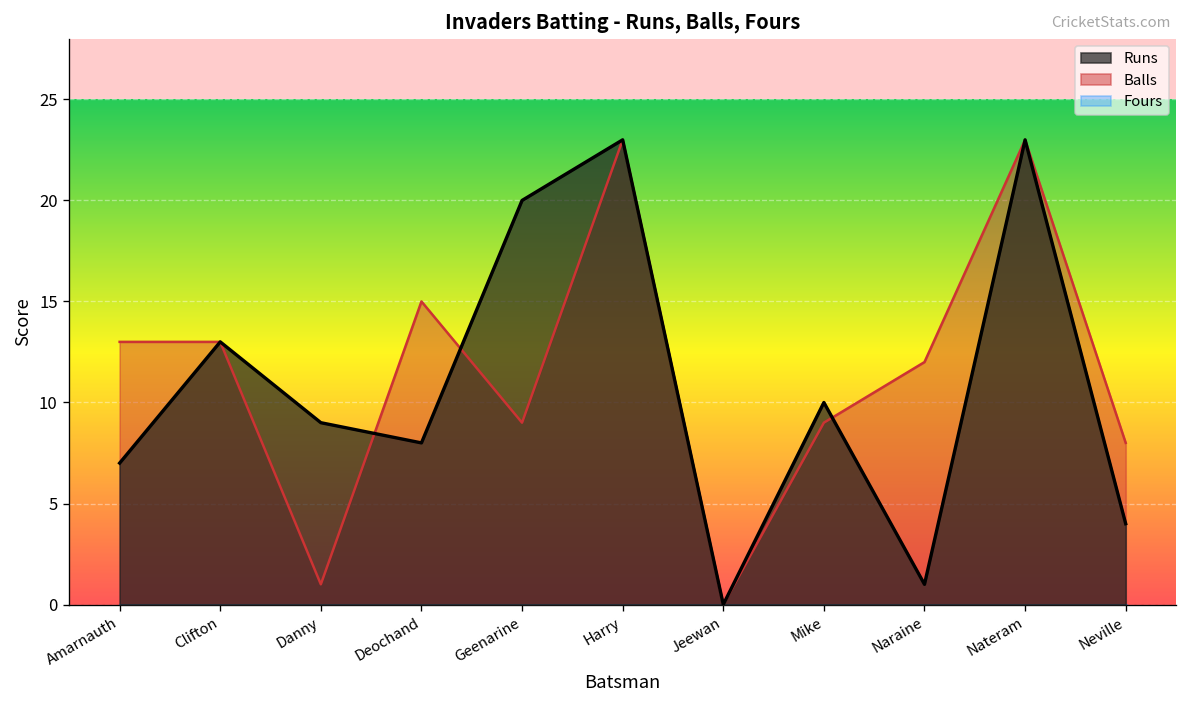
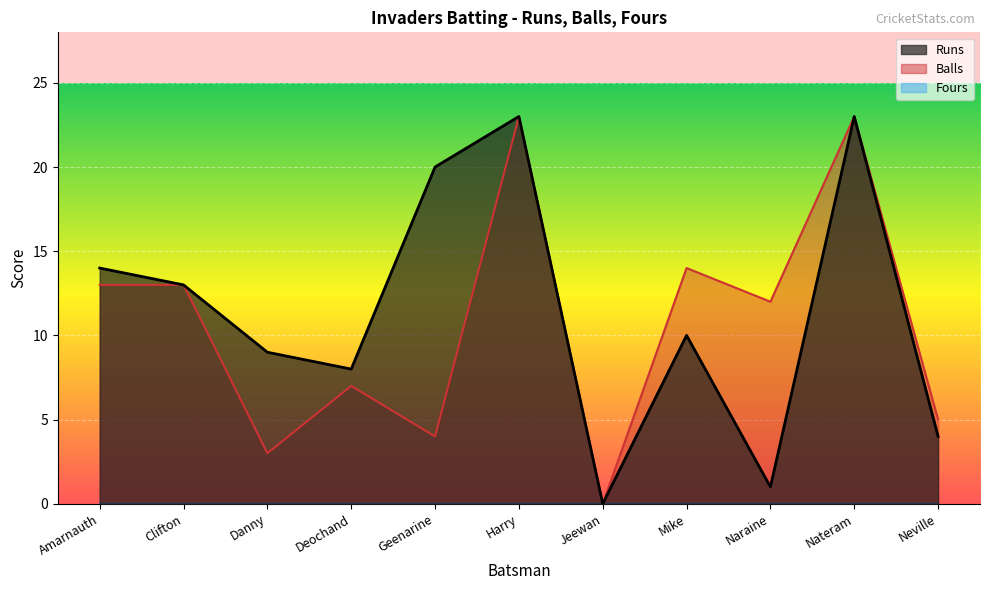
Runs, Amarnauth: 7 -> 14
Balls, Danny: 1 -> 3
Balls, Deochand: 15 -> 7
Balls, Geenarine: 9 -> 4
Balls, Mike: 9 -> 14
Balls, Neville: 8 -> 5
